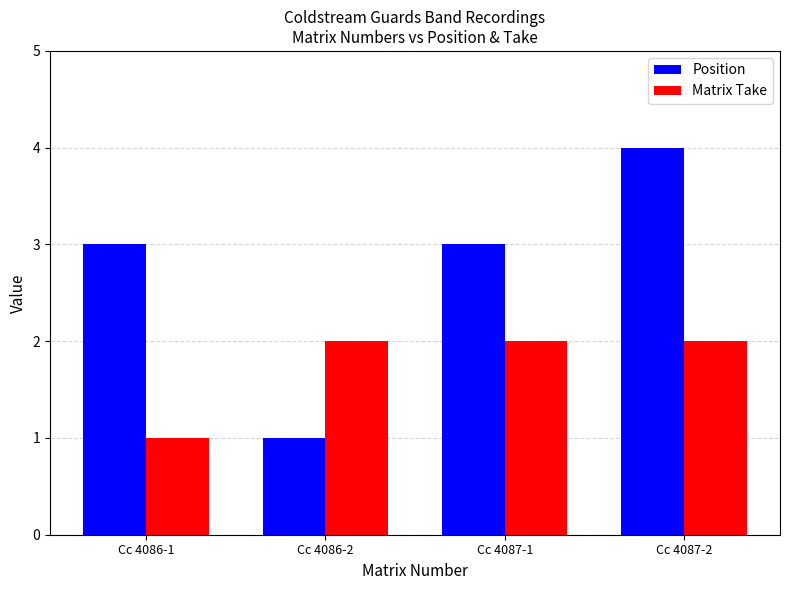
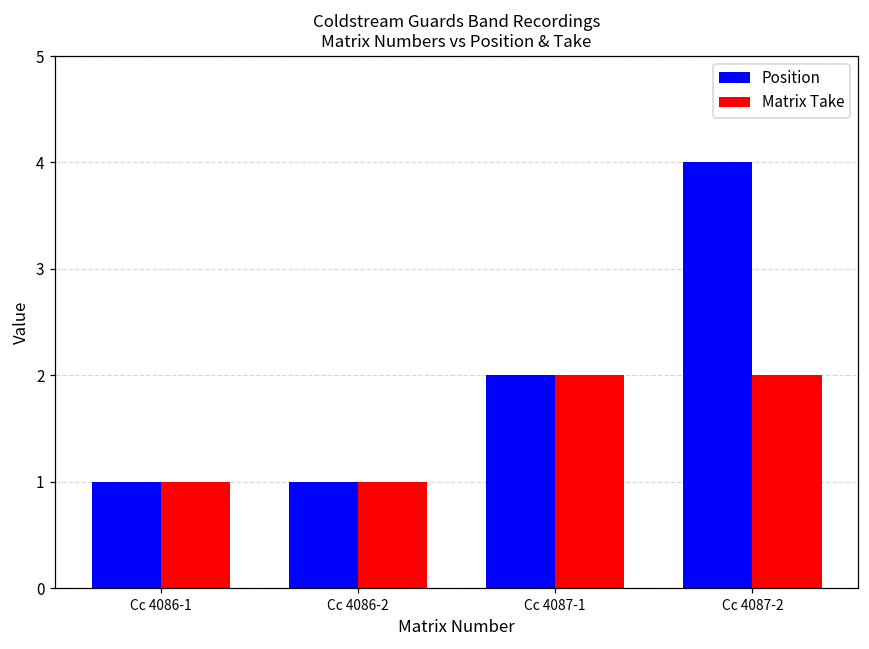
Position, Cc 4086-1: 3 -> 1
Matrix Take, Cc 4086-2: 2 -> 1
Position, Cc 4087-1: 3 -> 2
